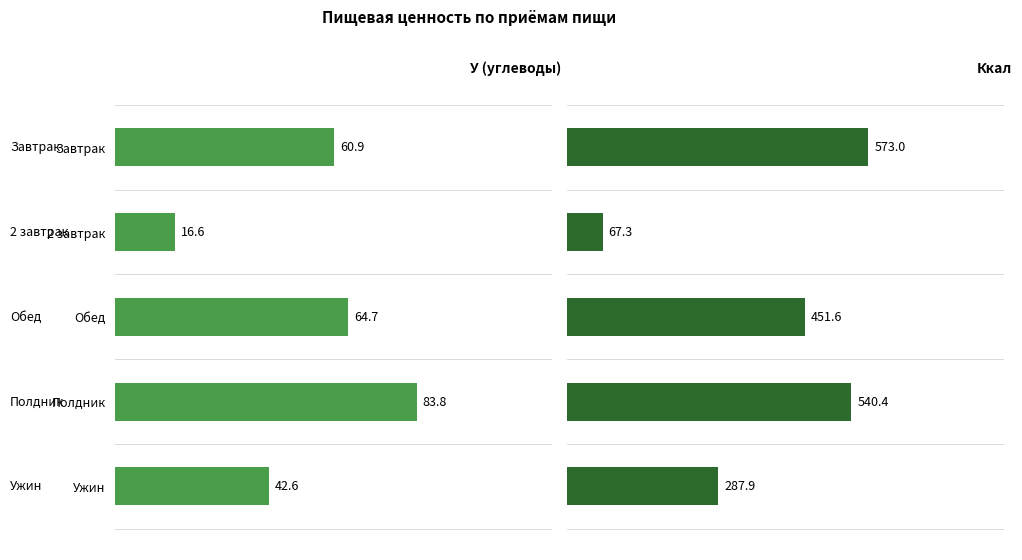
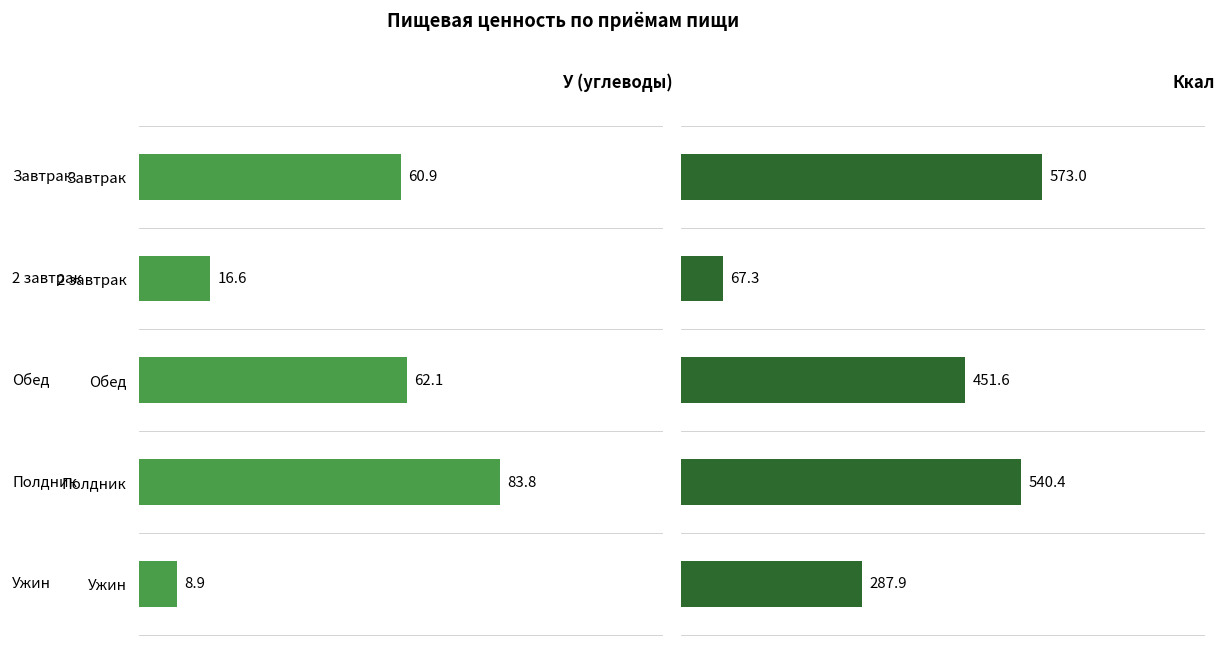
У (углеводы), Обед: 64.7 -> 62.1
У (углеводы), Ужин: 42.6 -> 8.9
